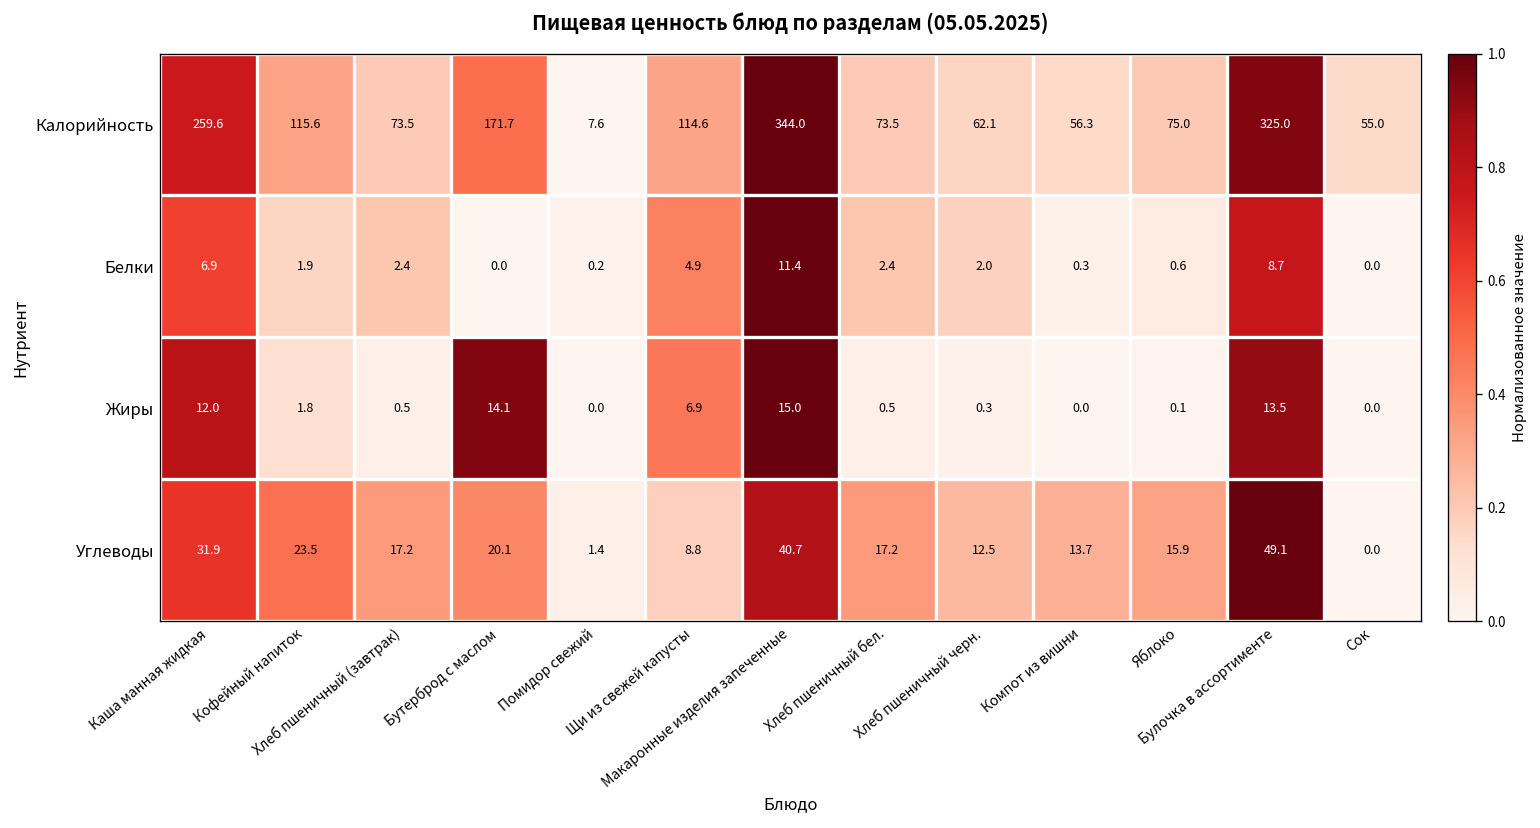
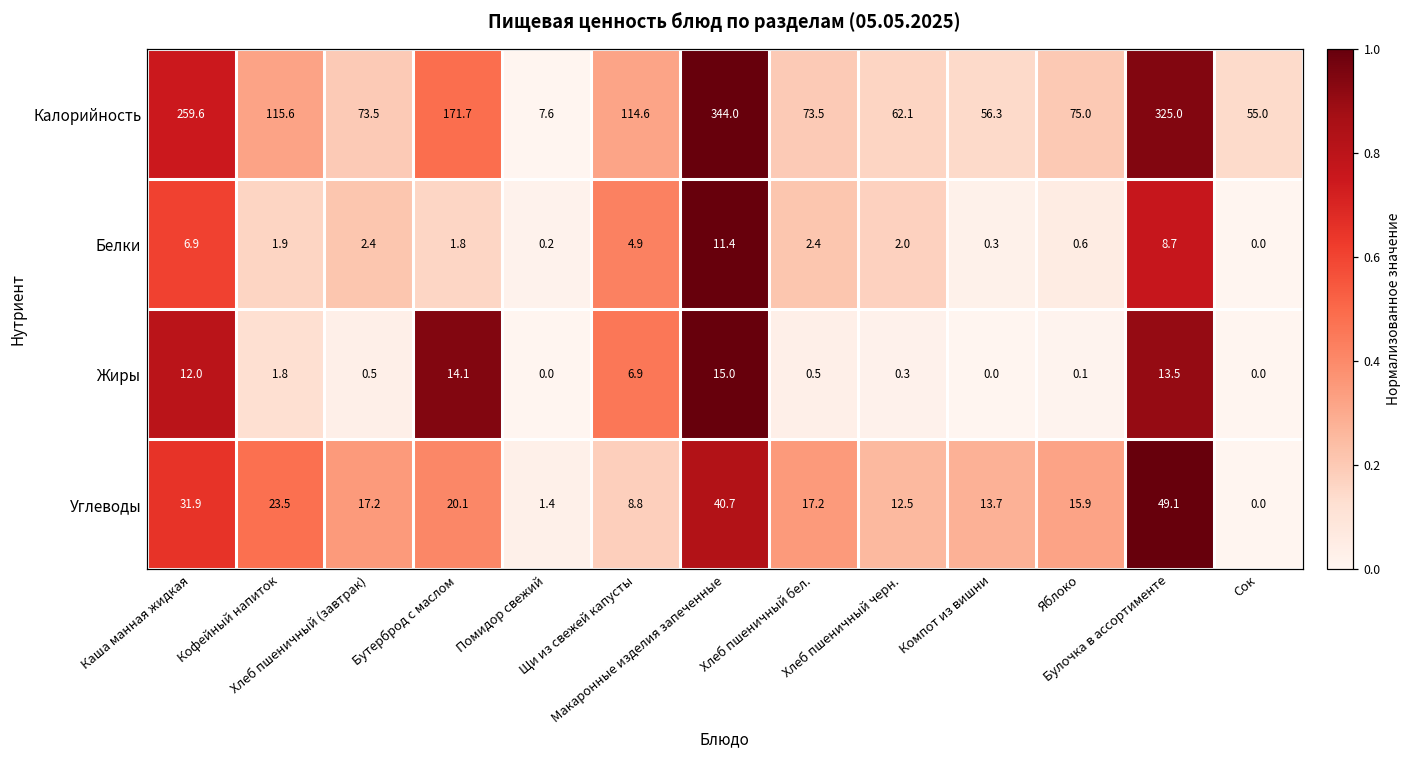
Белки, Бутерброд с маслом: 0.0 -> 1.8
